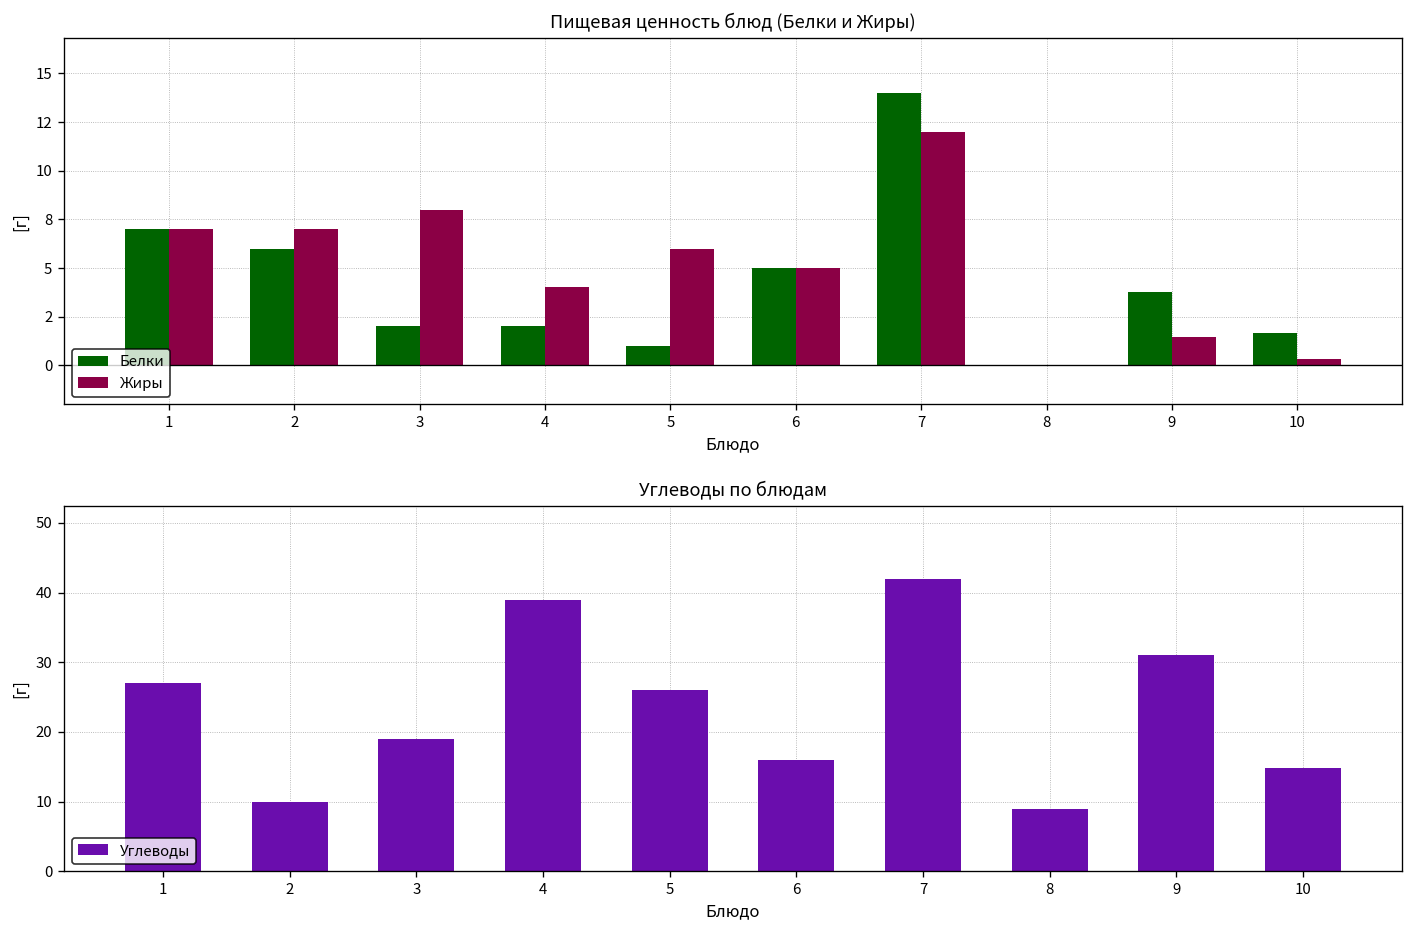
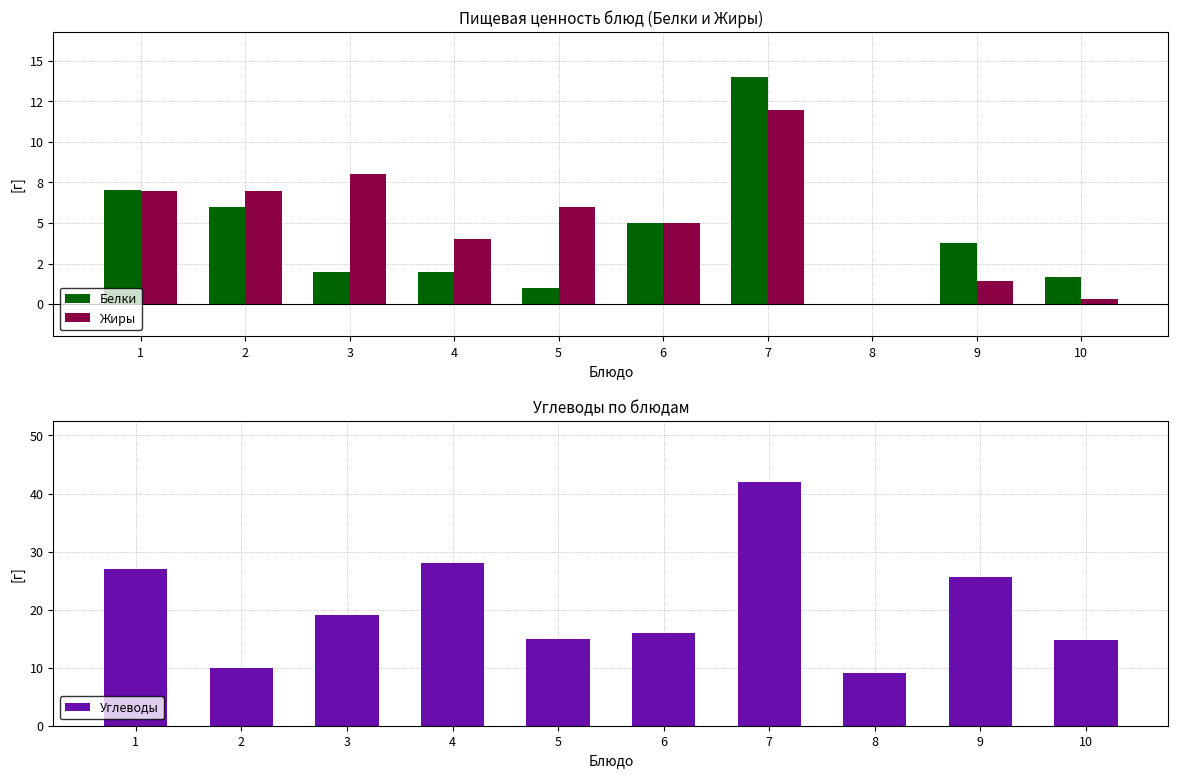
Углеводы по блюдам, 4: 39 -> 28
Углеводы по блюдам, 5: 26 -> 15
Углеводы по блюдам, 9: 31 -> 26
